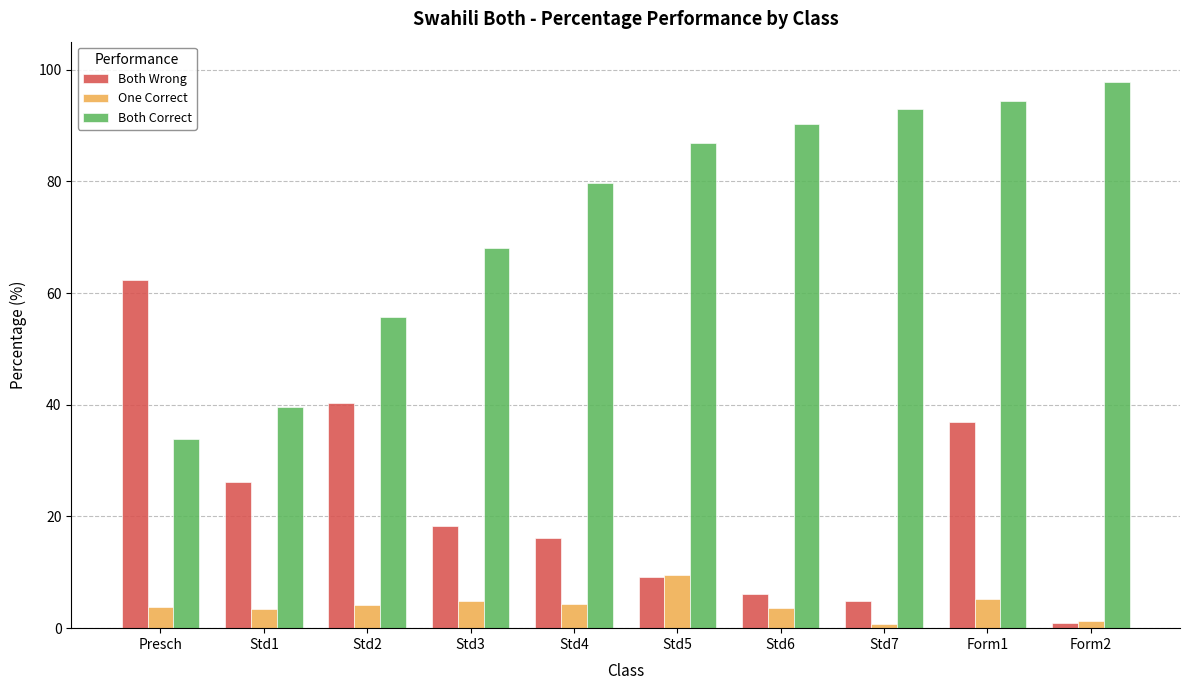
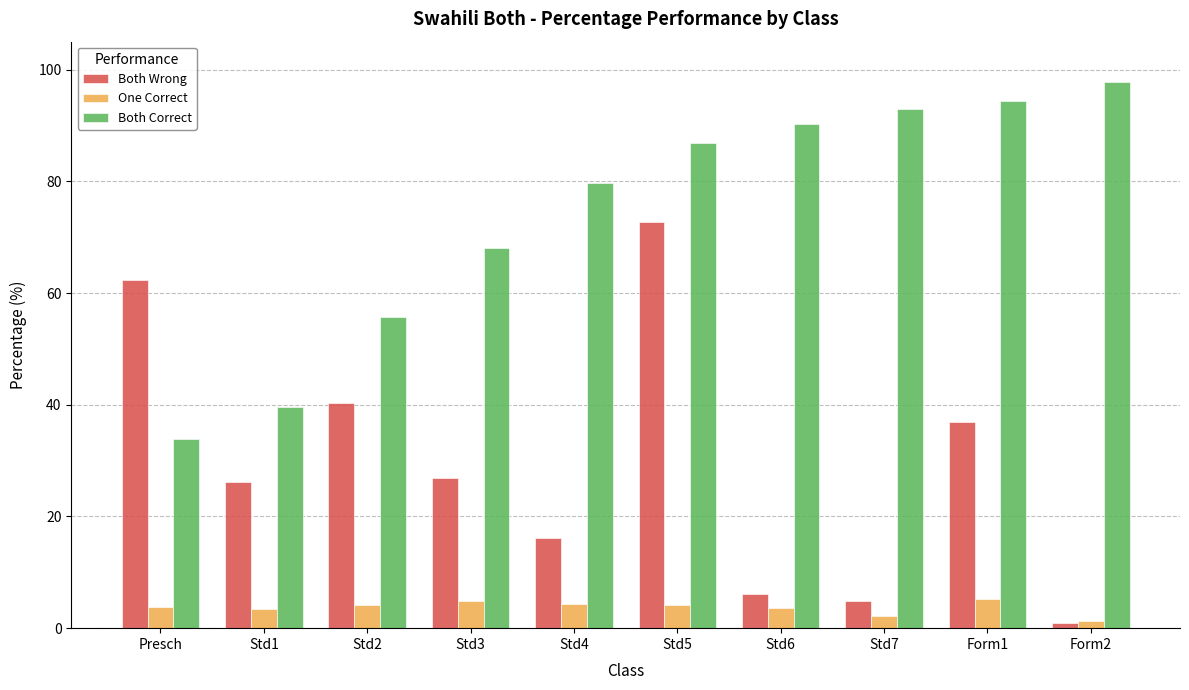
Both Wrong, Std3: 18 -> 27
Both Wrong, Std5: 9 -> 73
One Correct, Std5: 10 -> 4
One Correct, Std7: 1 -> 2
